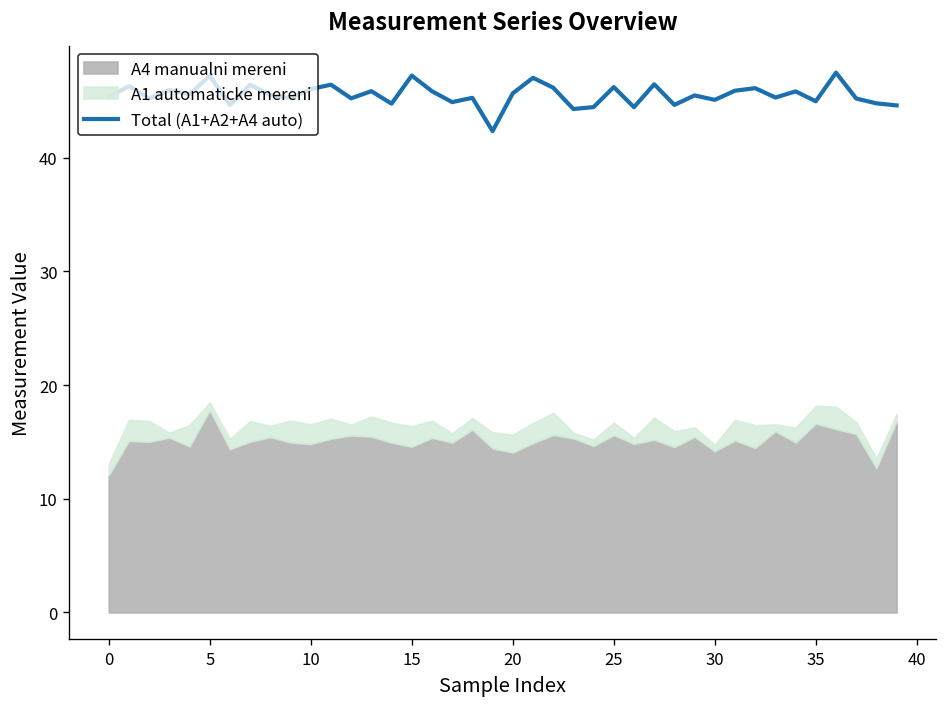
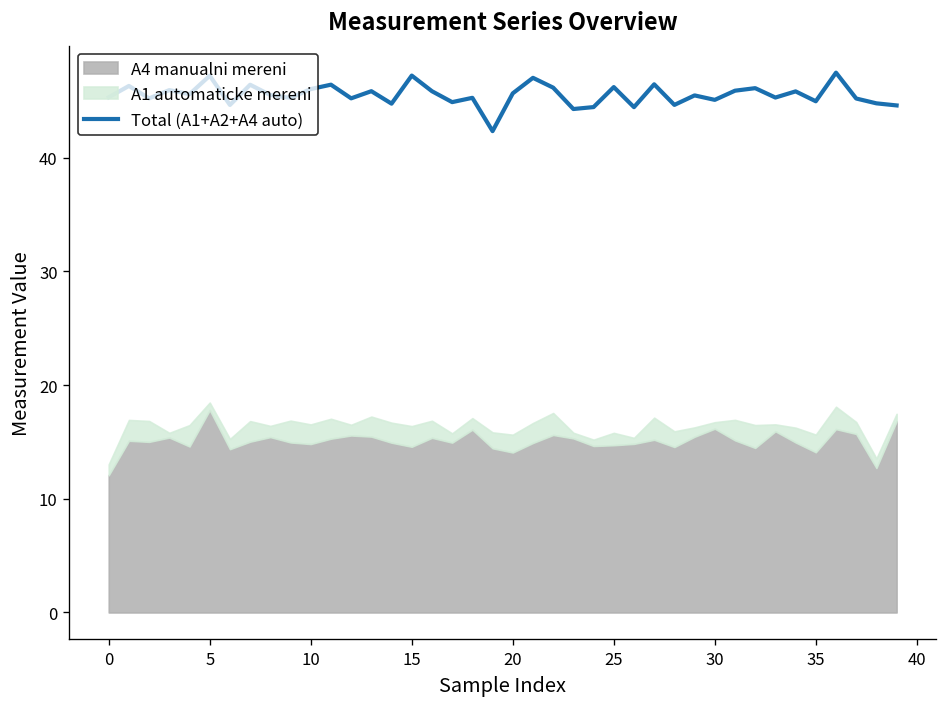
A4 manualni mereni, 25: 16 -> 15
A4 manualni mereni, 30: 14 -> 16
A4 manualni mereni, 35: 17 -> 14
